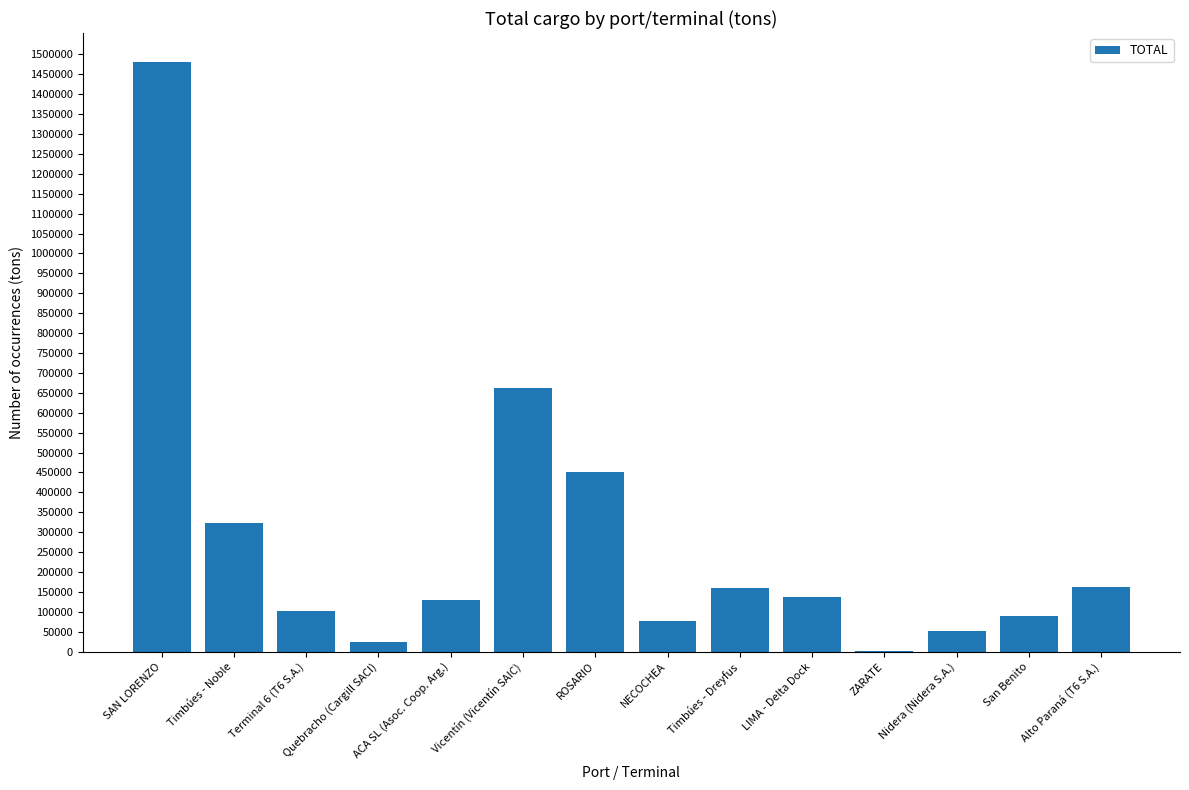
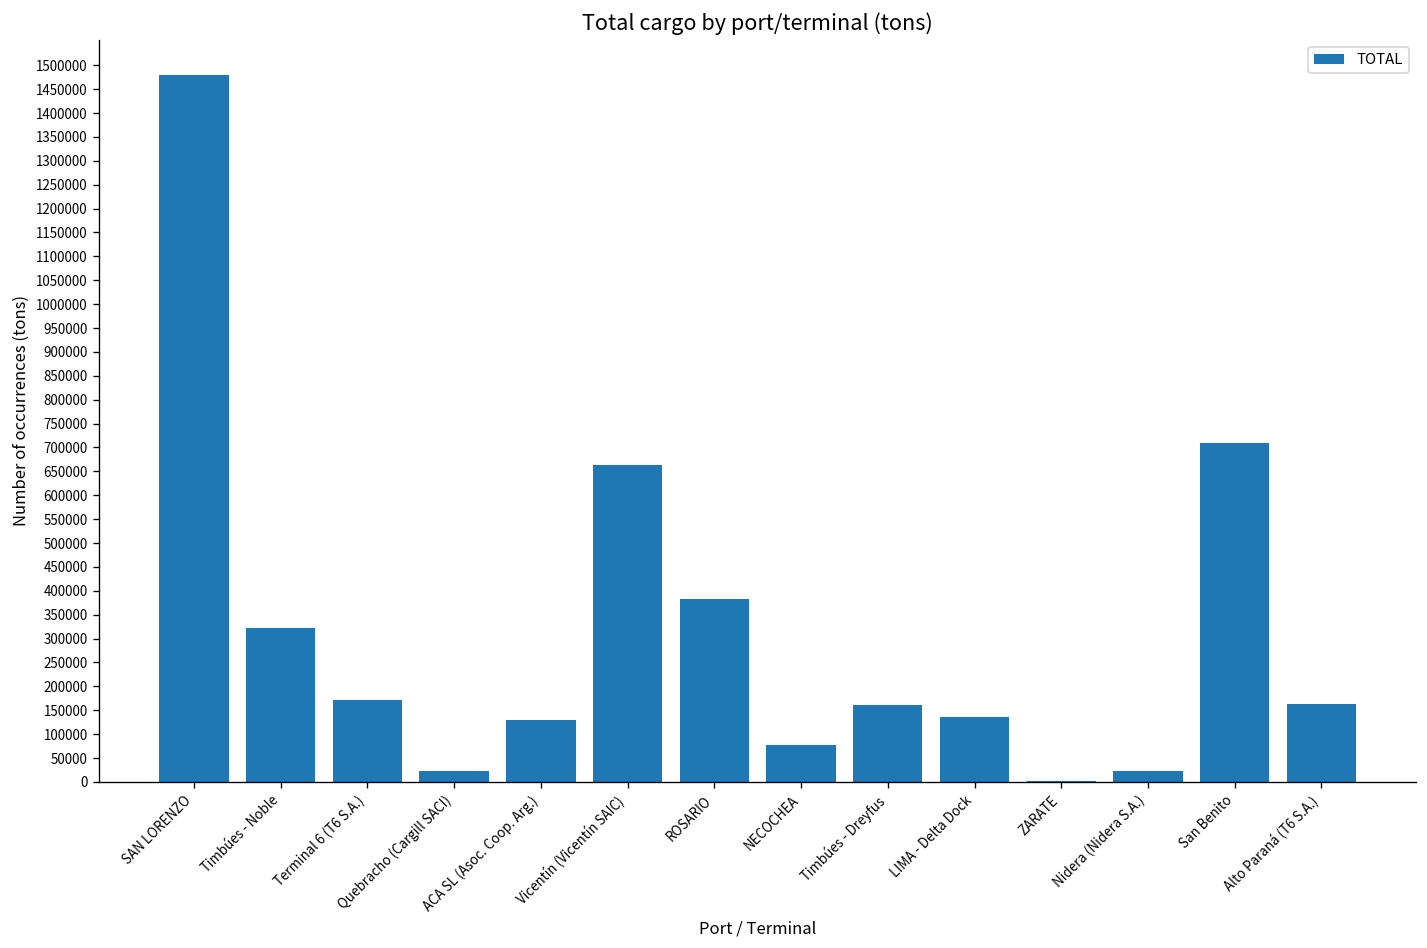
Terminal 6 (T6 S.A.): 100000 -> 170000
ROSARIO: 450000 -> 380000
Nidera (Nidera S.A.): 50000 -> 20000
San Benito: 90000 -> 710000
